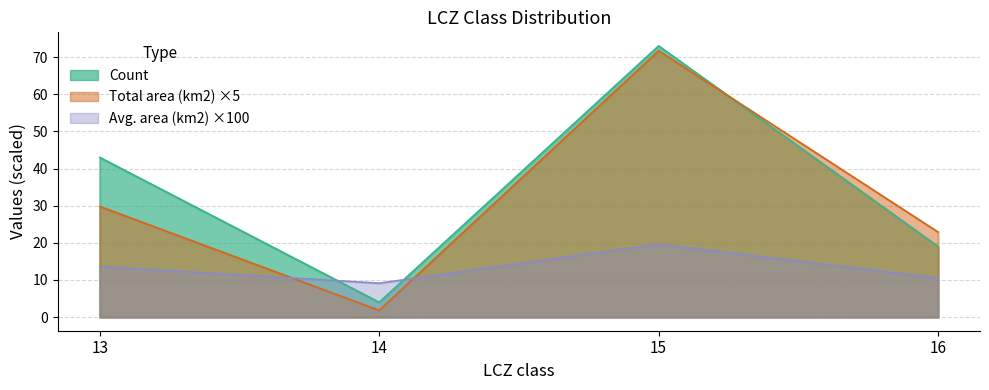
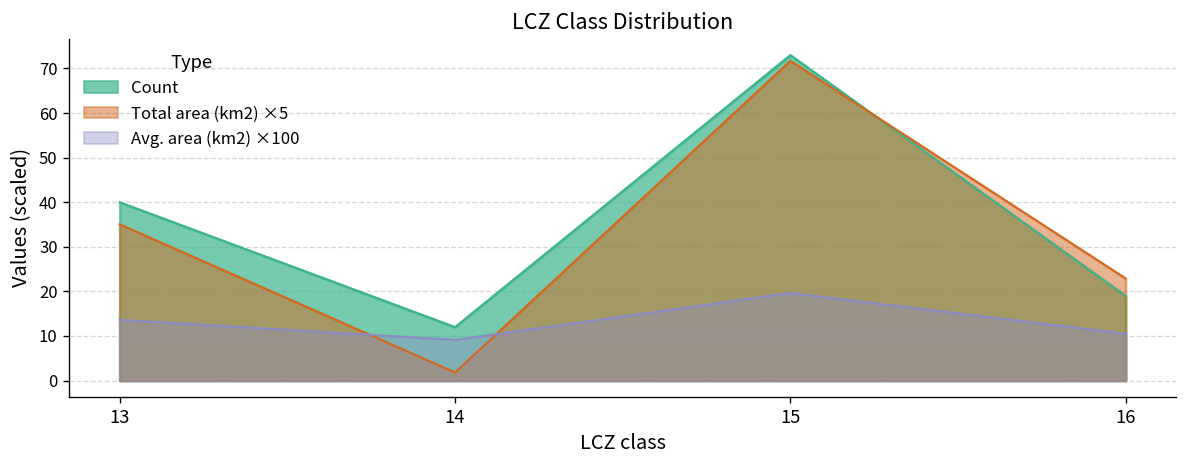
Count, 13: 43 -> 40
Total area (km2) ×5, 13: 30 -> 35
Count, 14: 4 -> 12
